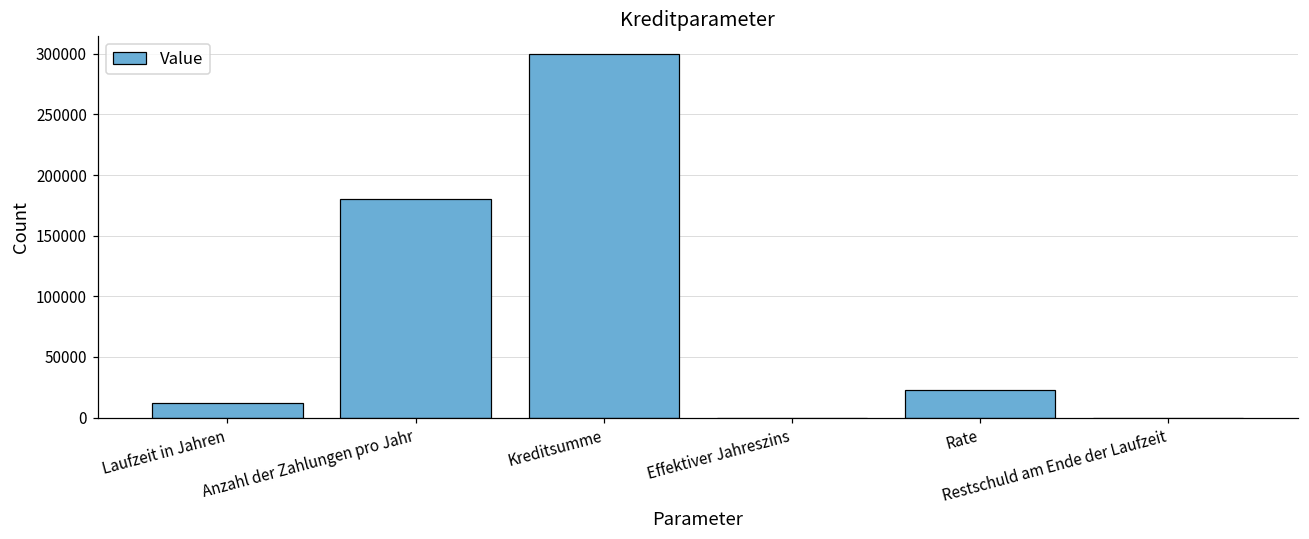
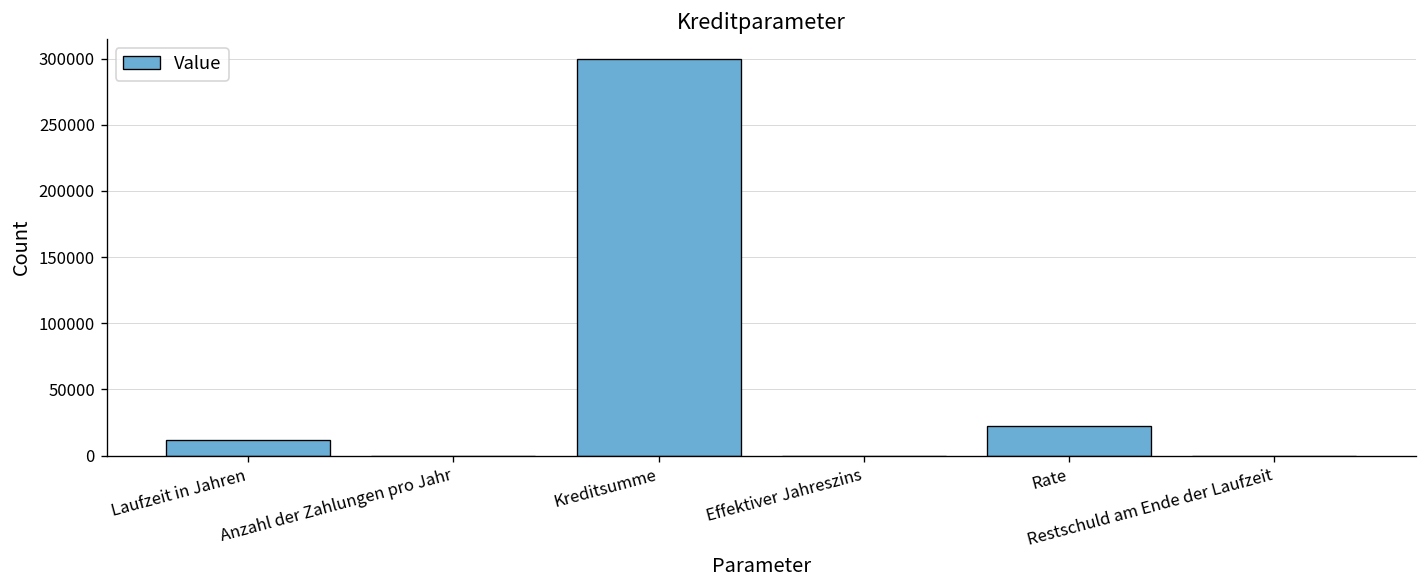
Anzahl der Zahlungen pro Jahr: 180000 -> 0
